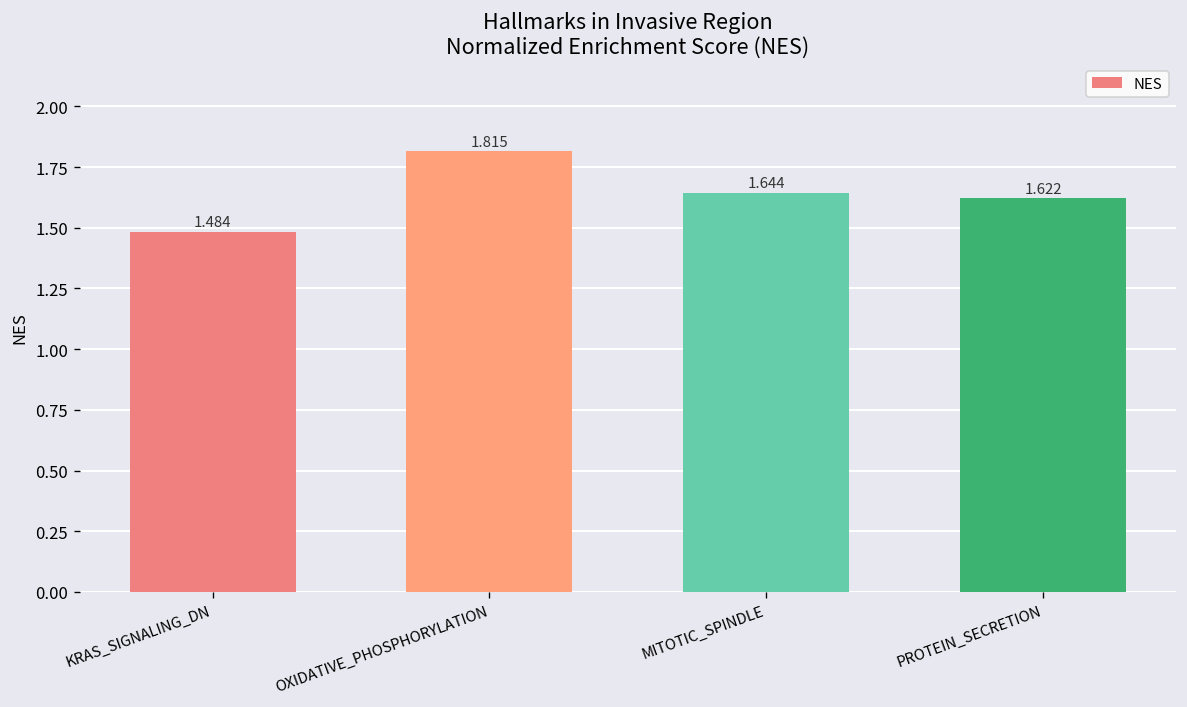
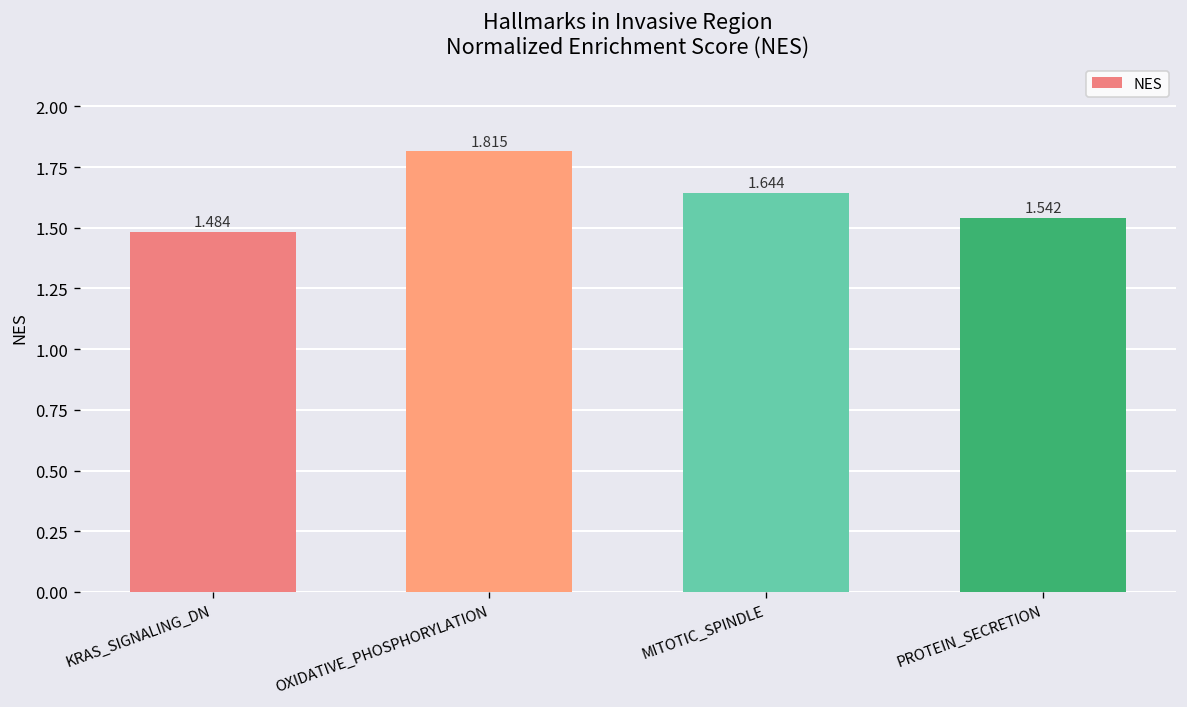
PROTEIN_SECRETION: 1.622 -> 1.542
